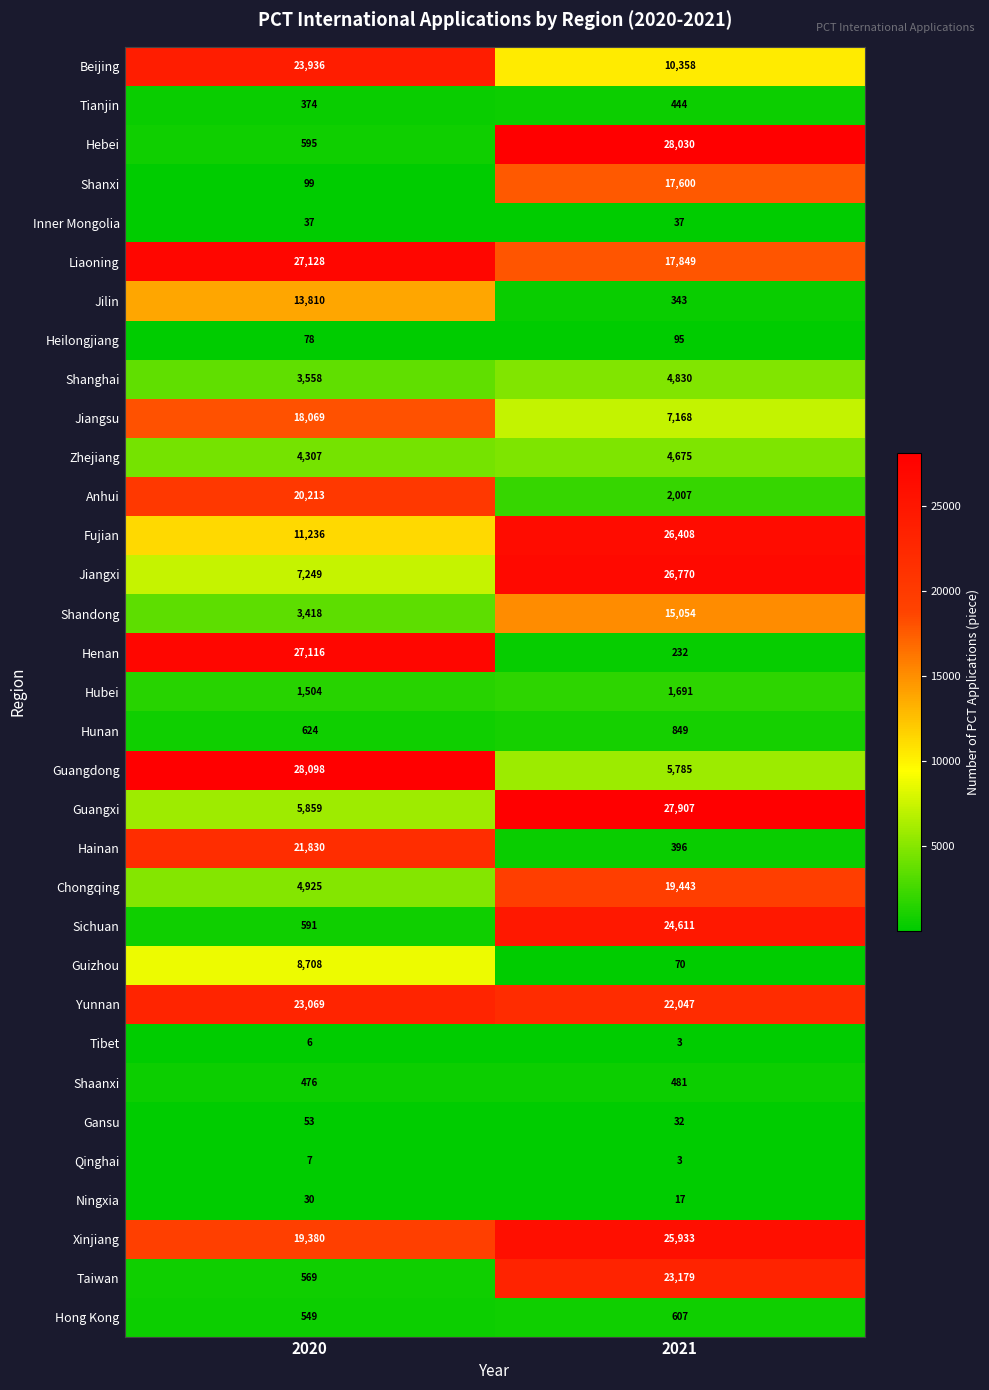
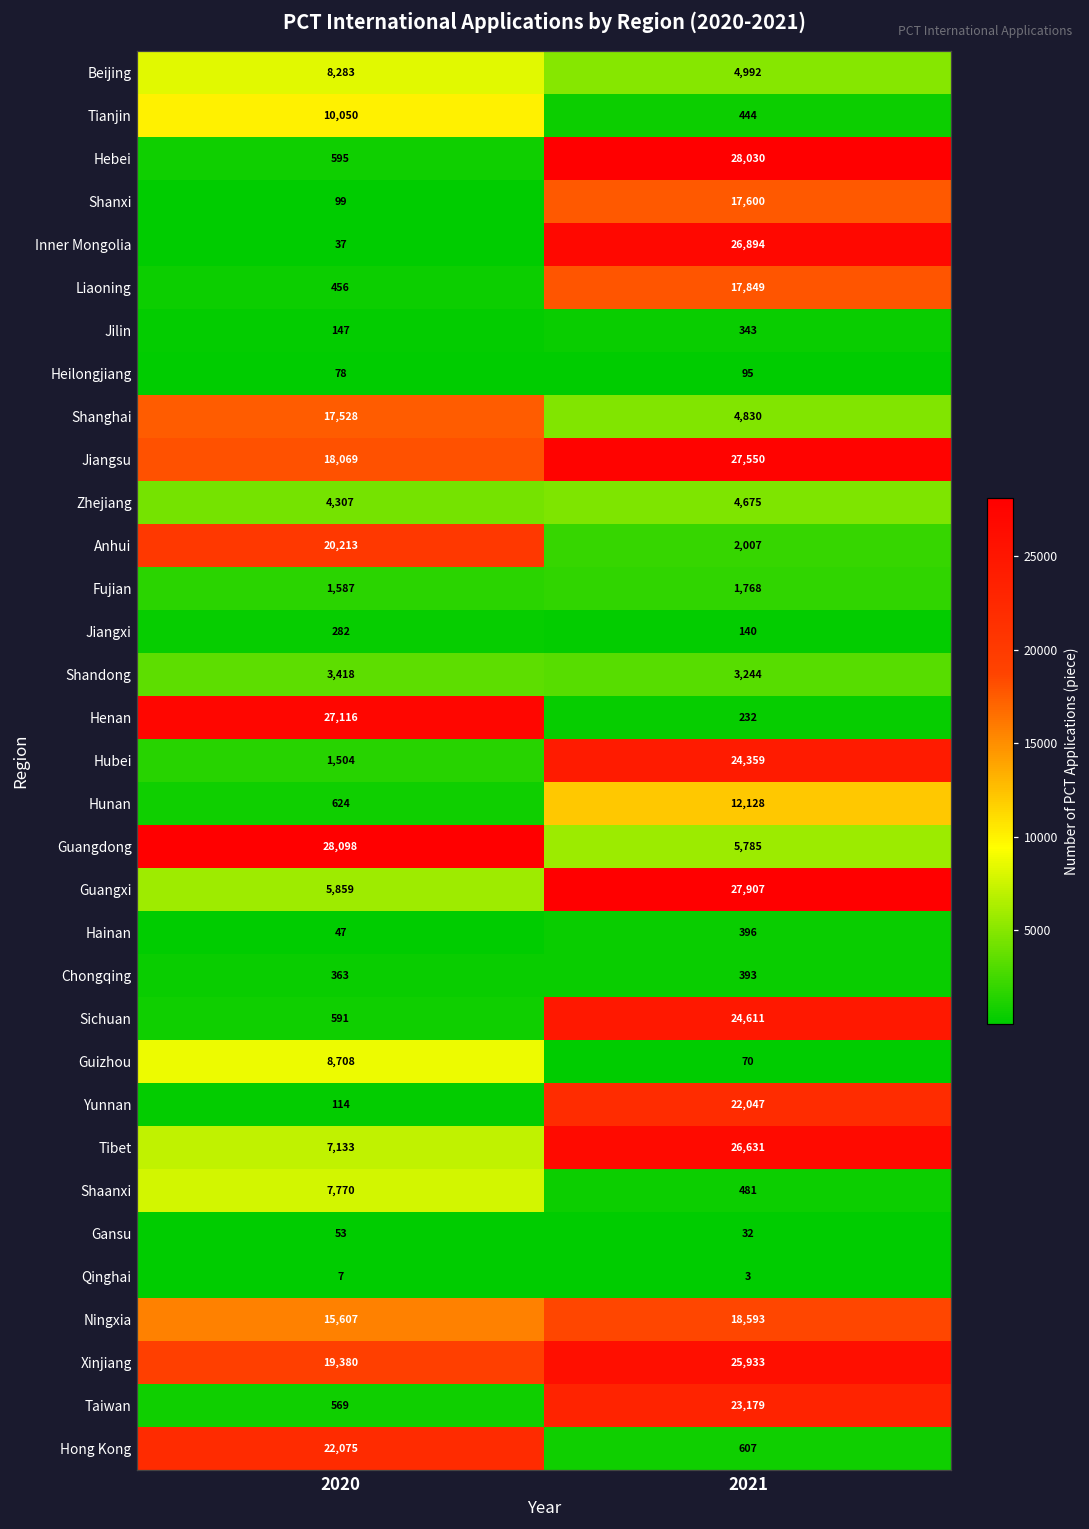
Beijing, 2020: 23,936 -> 8,283
Beijing, 2021: 10,358 -> 4,992
Tianjin, 2020: 374 -> 10,050
Inner Mongolia, 2021: 37 -> 26,894
Liaoning, 2020: 27,128 -> 456
Jilin, 2020: 13,810 -> 147
Shanghai, 2020: 3,558 -> 17,528
Jiangsu, 2021: 7,168 -> 27,550
Fujian, 2020: 11,236 -> 1,587
Fujian, 2021: 26,408 -> 1,768
Jiangxi, 2020: 7,249 -> 282
Jiangxi, 2021: 26,770 -> 140
Shandong, 2021: 15,054 -> 3,244
Hubei, 2021: 1,691 -> 24,359
Hunan, 2021: 849 -> 12,128
Hainan, 2020: 21,830 -> 47
Chongqing, 2020: 4,925 -> 363
Chongqing, 2021: 19,443 -> 393
Yunnan, 2020: 23,069 -> 114
Tibet, 2020: 6 -> 7,133
Tibet, 2021: 3 -> 26,631
Shaanxi, 2020: 476 -> 7,770
Ningxia, 2020: 30 -> 15,607
Ningxia, 2021: 17 -> 18,593
Hong Kong, 2020: 549 -> 22,075
